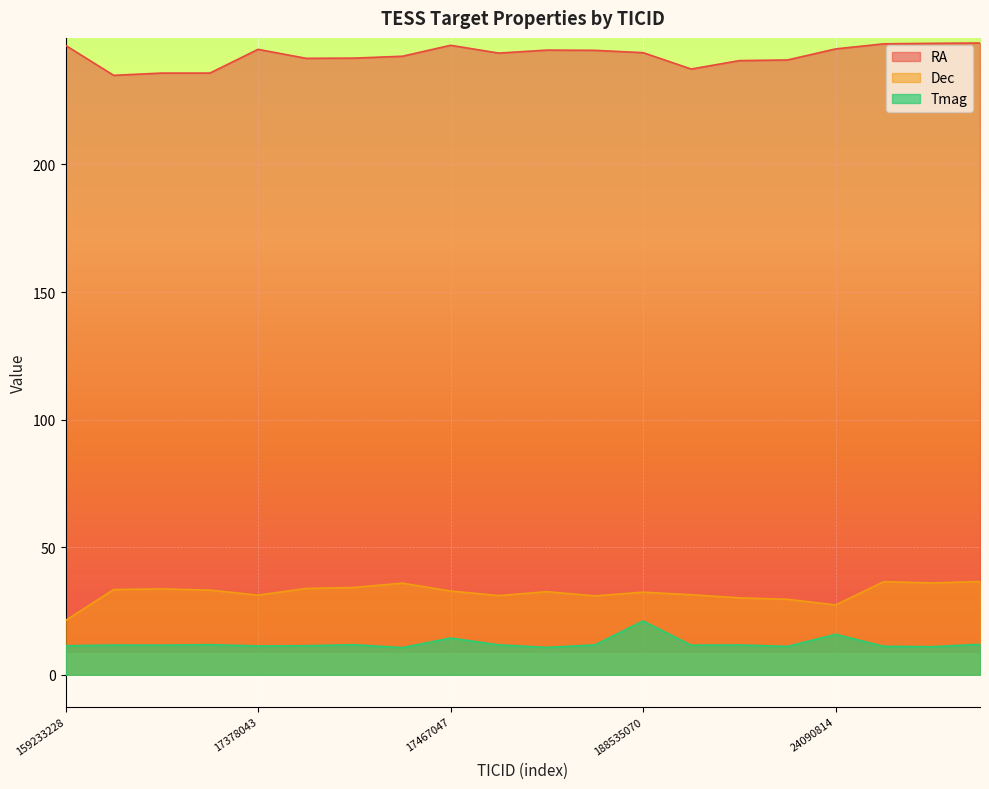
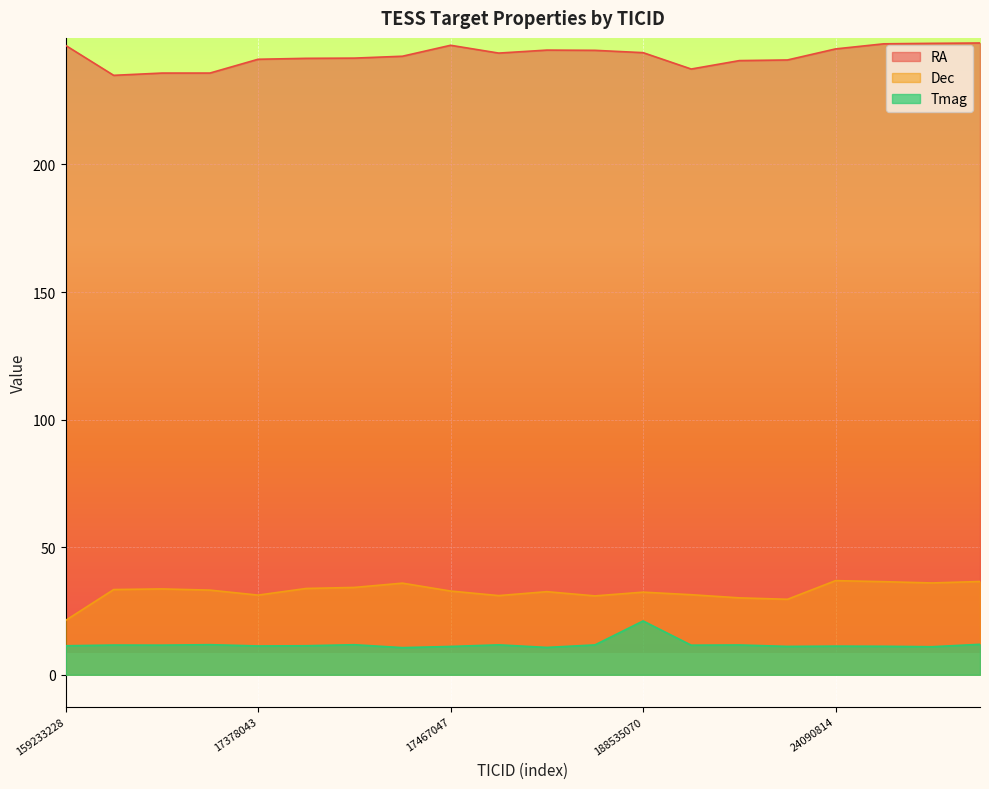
RA, 17378043: 245 -> 241
Tmag, 17467047: 14 -> 11
Dec, 24090814: 27 -> 37
Tmag, 24090814: 16 -> 11
